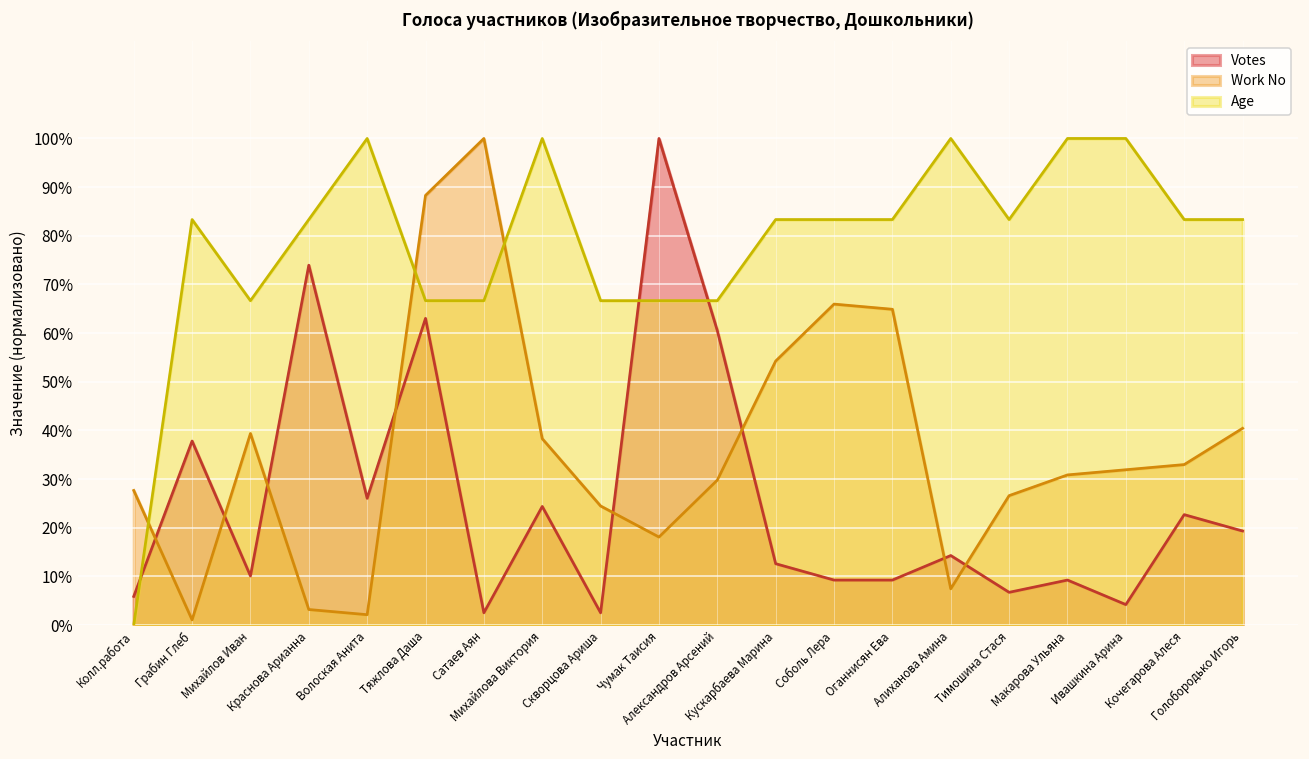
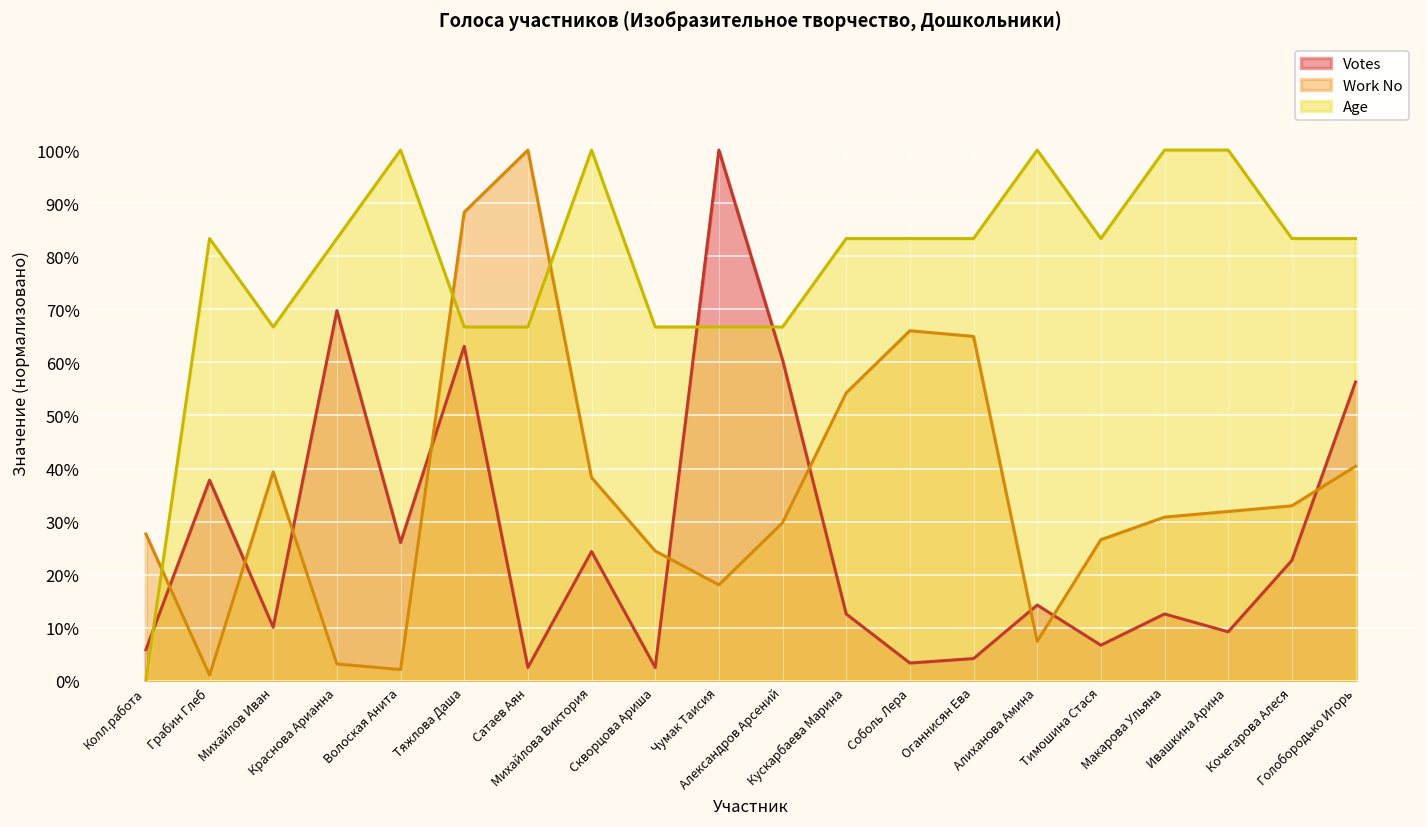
Votes, Краснова Арианна: 74% -> 70%
Votes, Соболь Лера: 9% -> 3%
Votes, Оганнисян Ева: 9% -> 4%
Votes, Макарова Ульяна: 9% -> 13%
Votes, Ивашкина Арина: 4% -> 9%
Votes, Голобородько Игорь: 19% -> 56%
